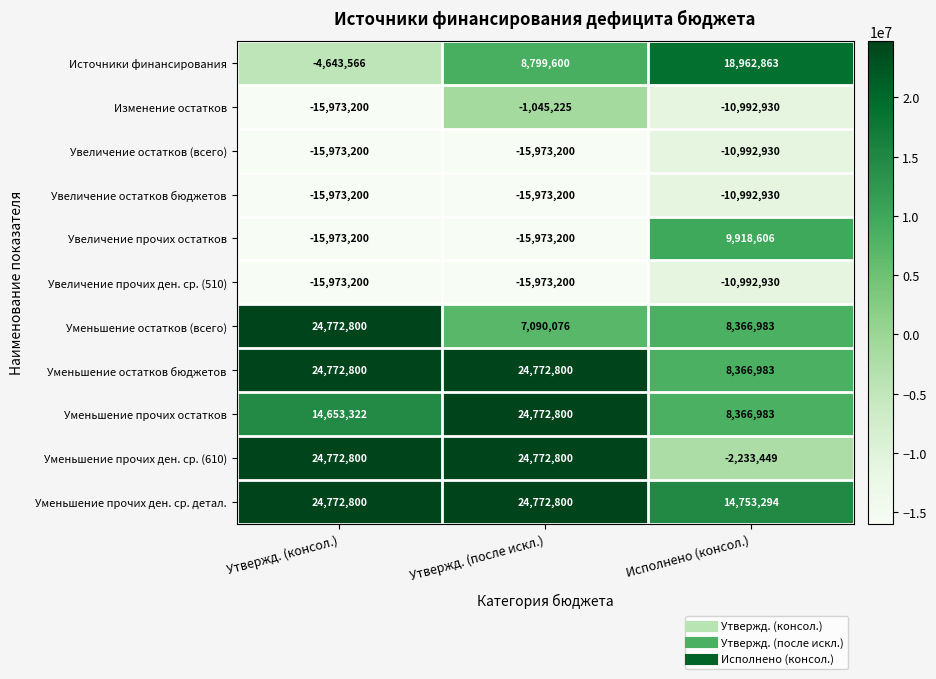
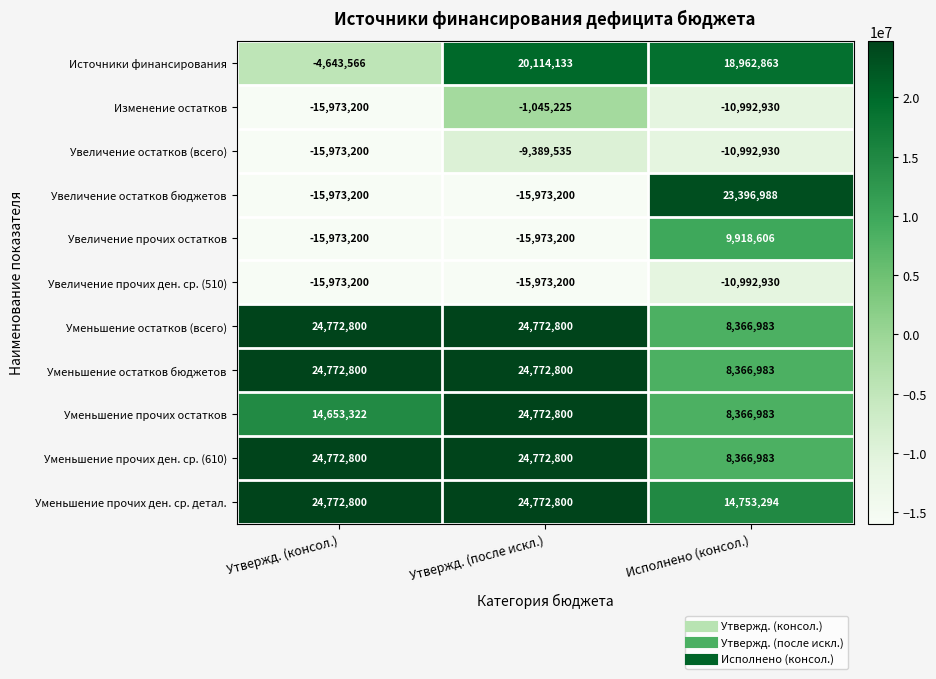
Источники финансирования, Утвержд. (после искл.): 8,799,600 -> 20,114,133
Увеличение остатков (всего), Утвержд. (после искл.): -15,973,200 -> -9,389,535
Увеличение остатков бюджетов, Исполнено (консол.): -10,992,930 -> 23,396,988
Уменьшение остатков (всего), Утвержд. (после искл.): 7,090,076 -> 24,772,800
Уменьшение прочих ден. ср. (610), Исполнено (консол.): -2,233,449 -> 8,366,983
